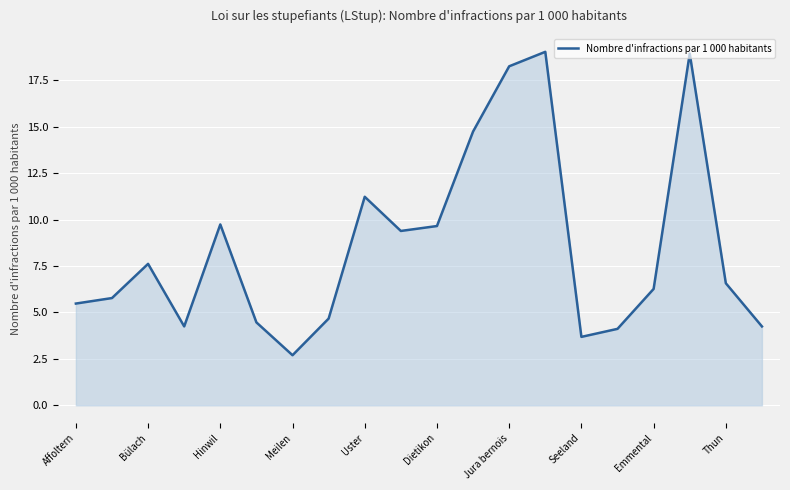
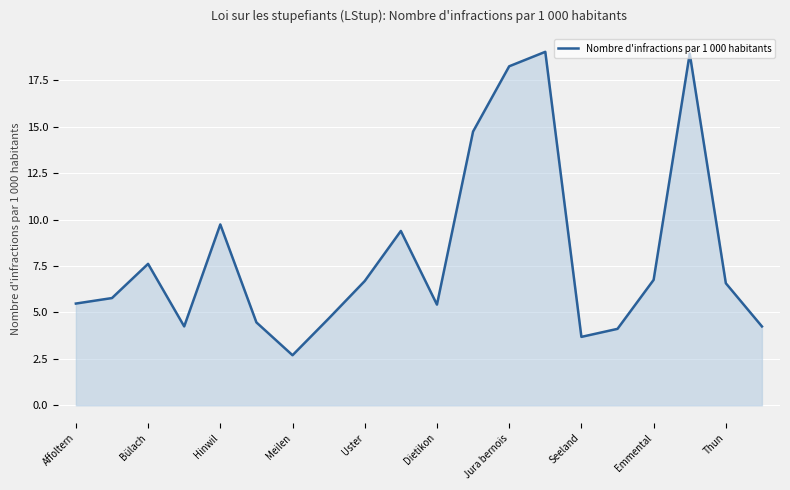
Uster: 11.2 -> 6.7
Dietikon: 9.7 -> 5.4
Emmental: 6.3 -> 6.8
